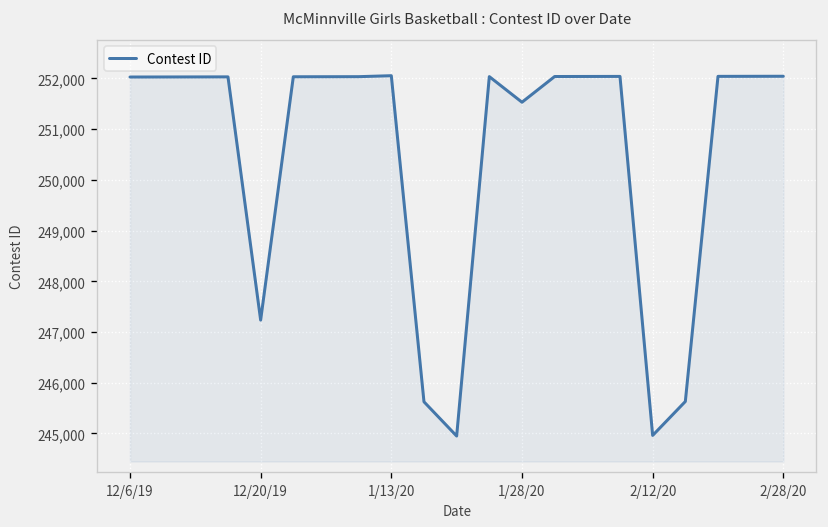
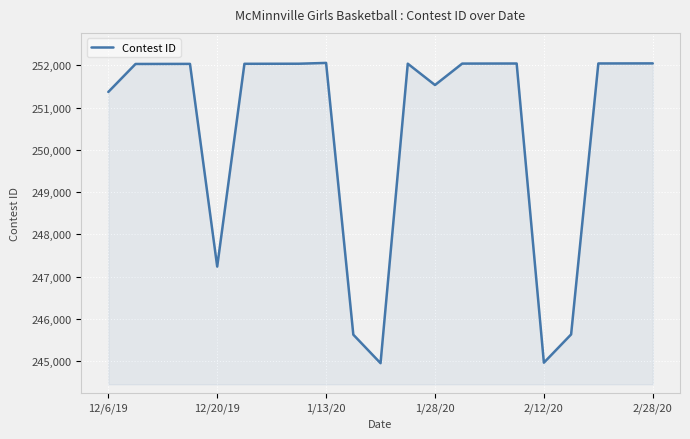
12/6/19: 252,000 -> 251,400
